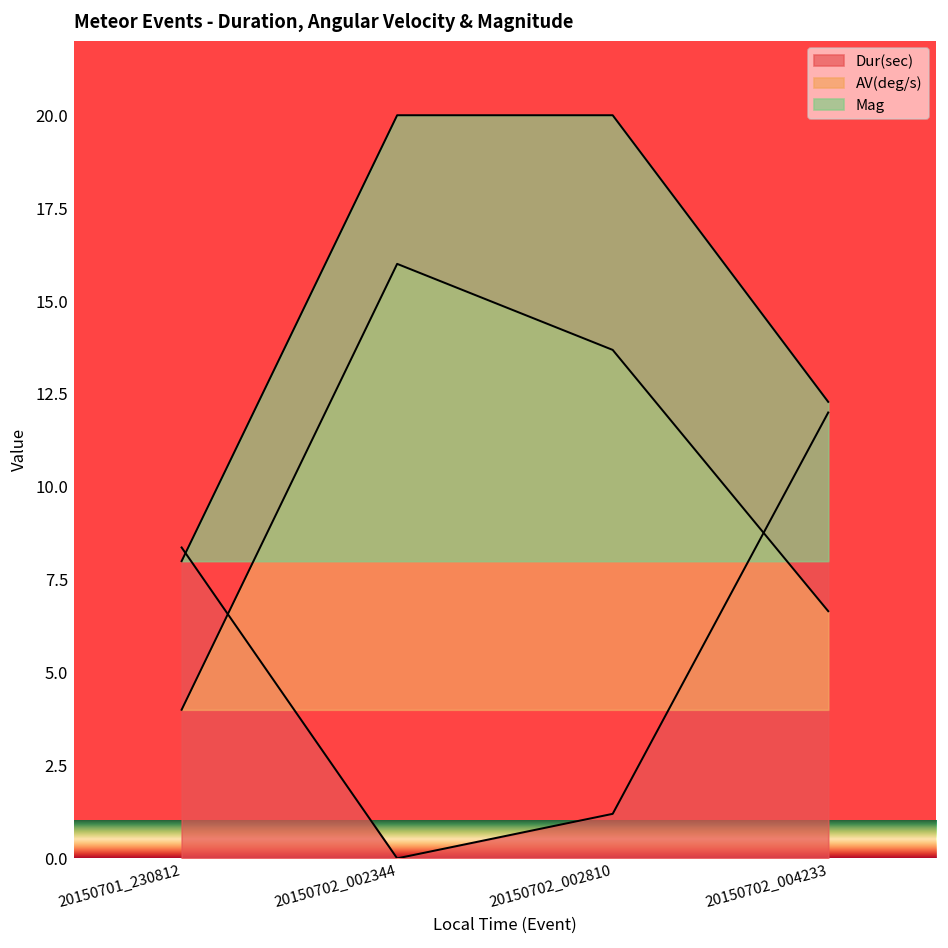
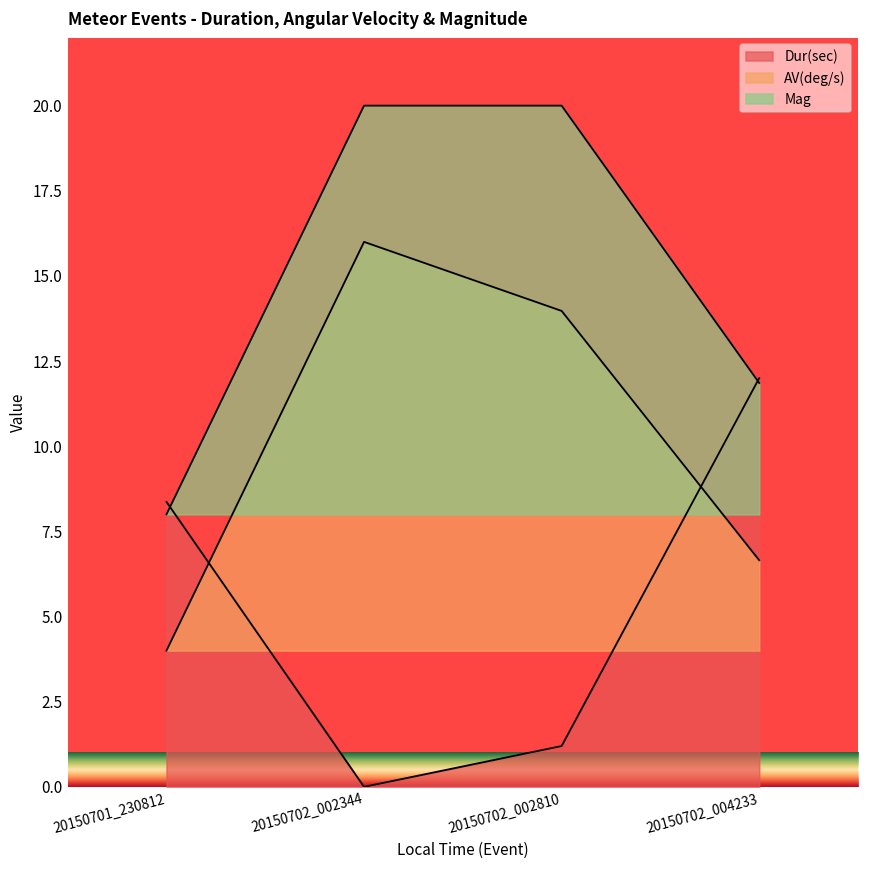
AV(deg/s), 20150702_002810: 13.7 -> 14.0
Mag, 20150702_004233: 12.3 -> 11.9
